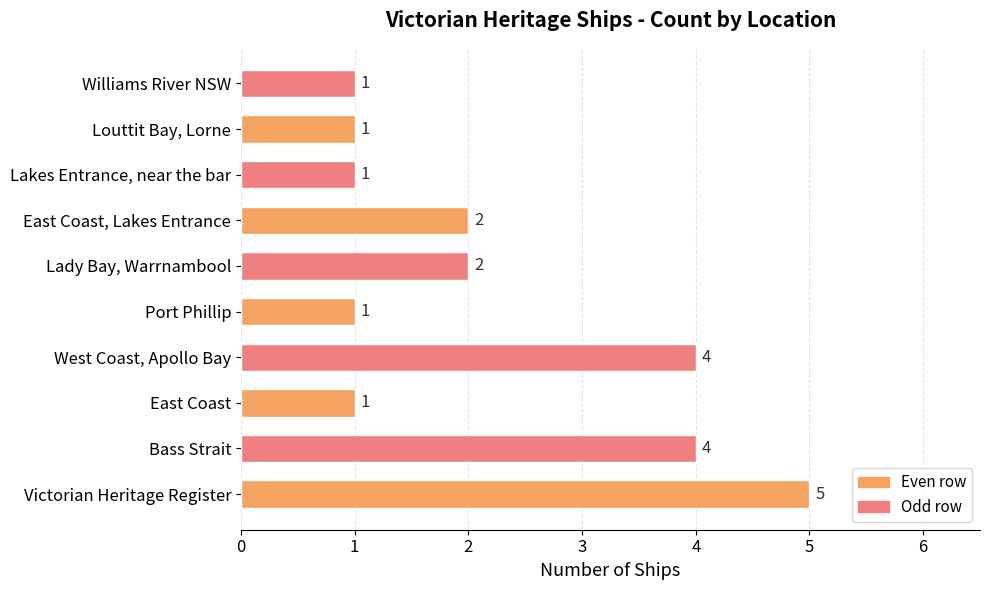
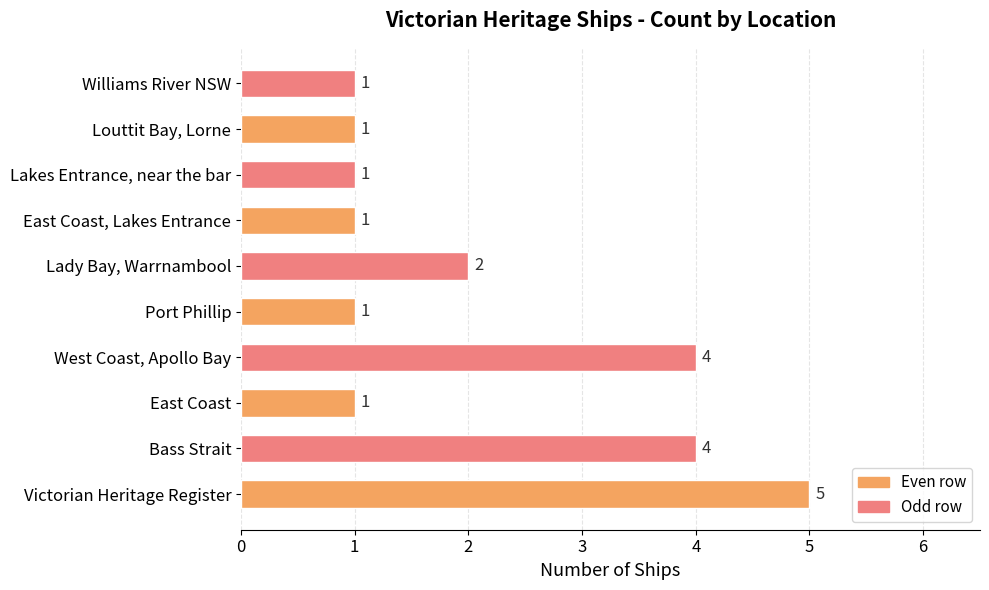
East Coast, Lakes Entrance: 2 -> 1
